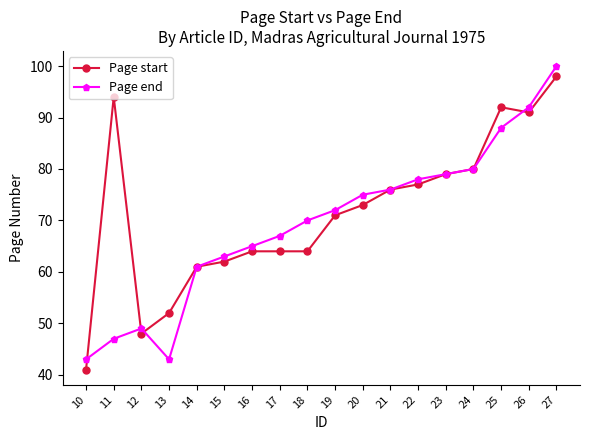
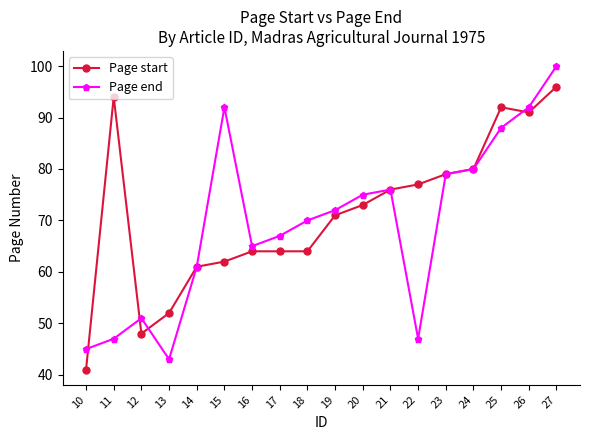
Page end, 10: 43 -> 45
Page end, 12: 49 -> 51
Page end, 15: 63 -> 92
Page end, 22: 78 -> 47
Page start, 27: 98 -> 96
